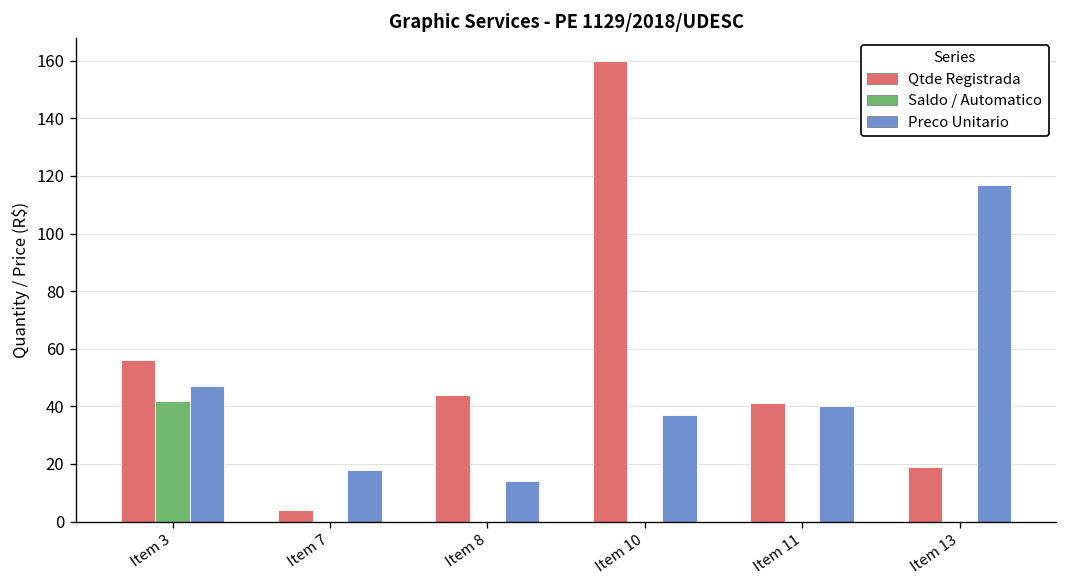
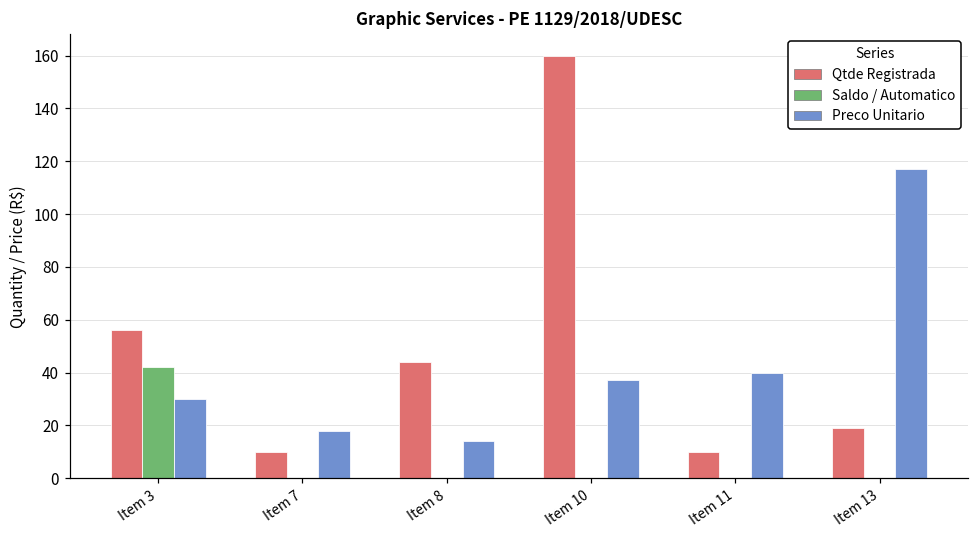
Preco Unitario, Item 3: 47 -> 30
Qtde Registrada, Item 7: 4 -> 10
Qtde Registrada, Item 11: 41 -> 10
